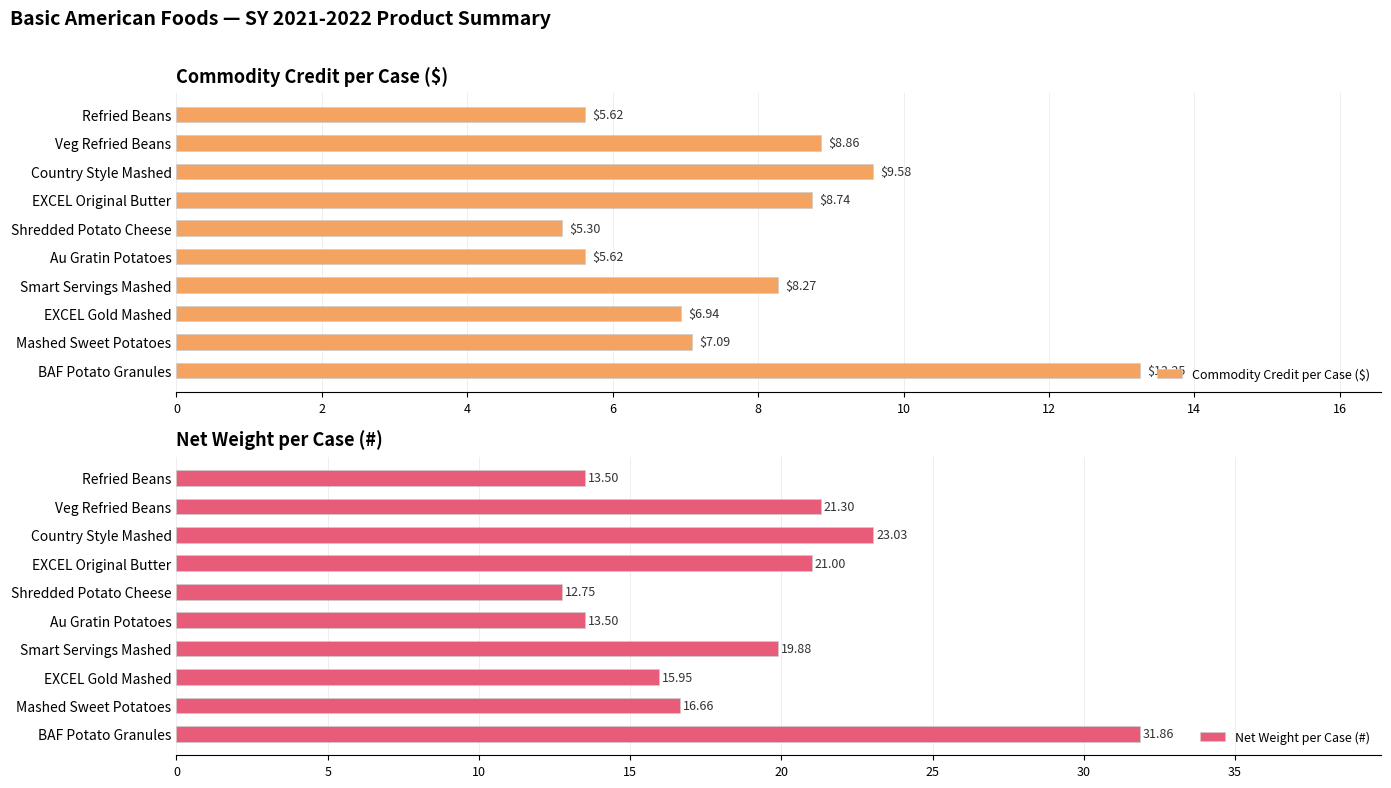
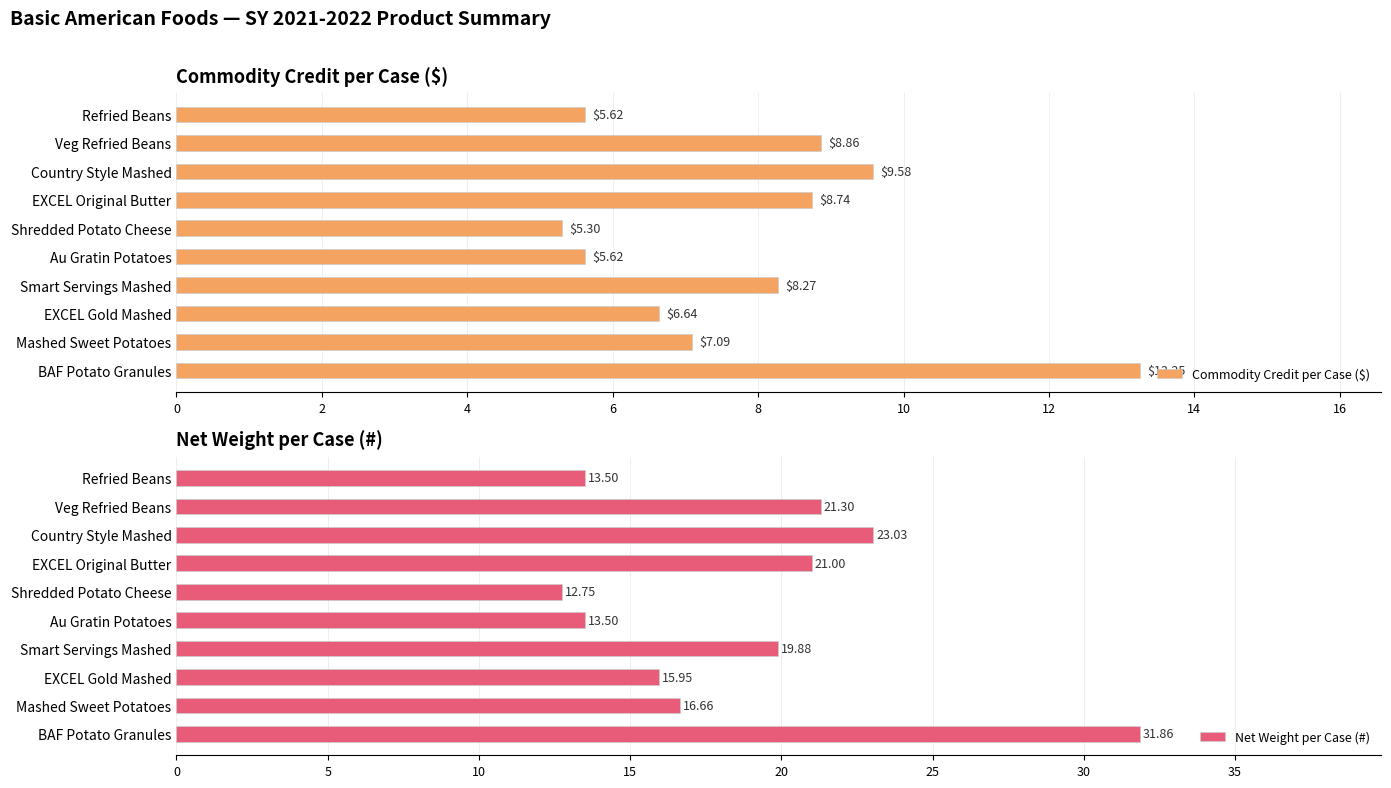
Commodity Credit per Case ($), EXCEL Gold Mashed: $6.94 -> $6.64
